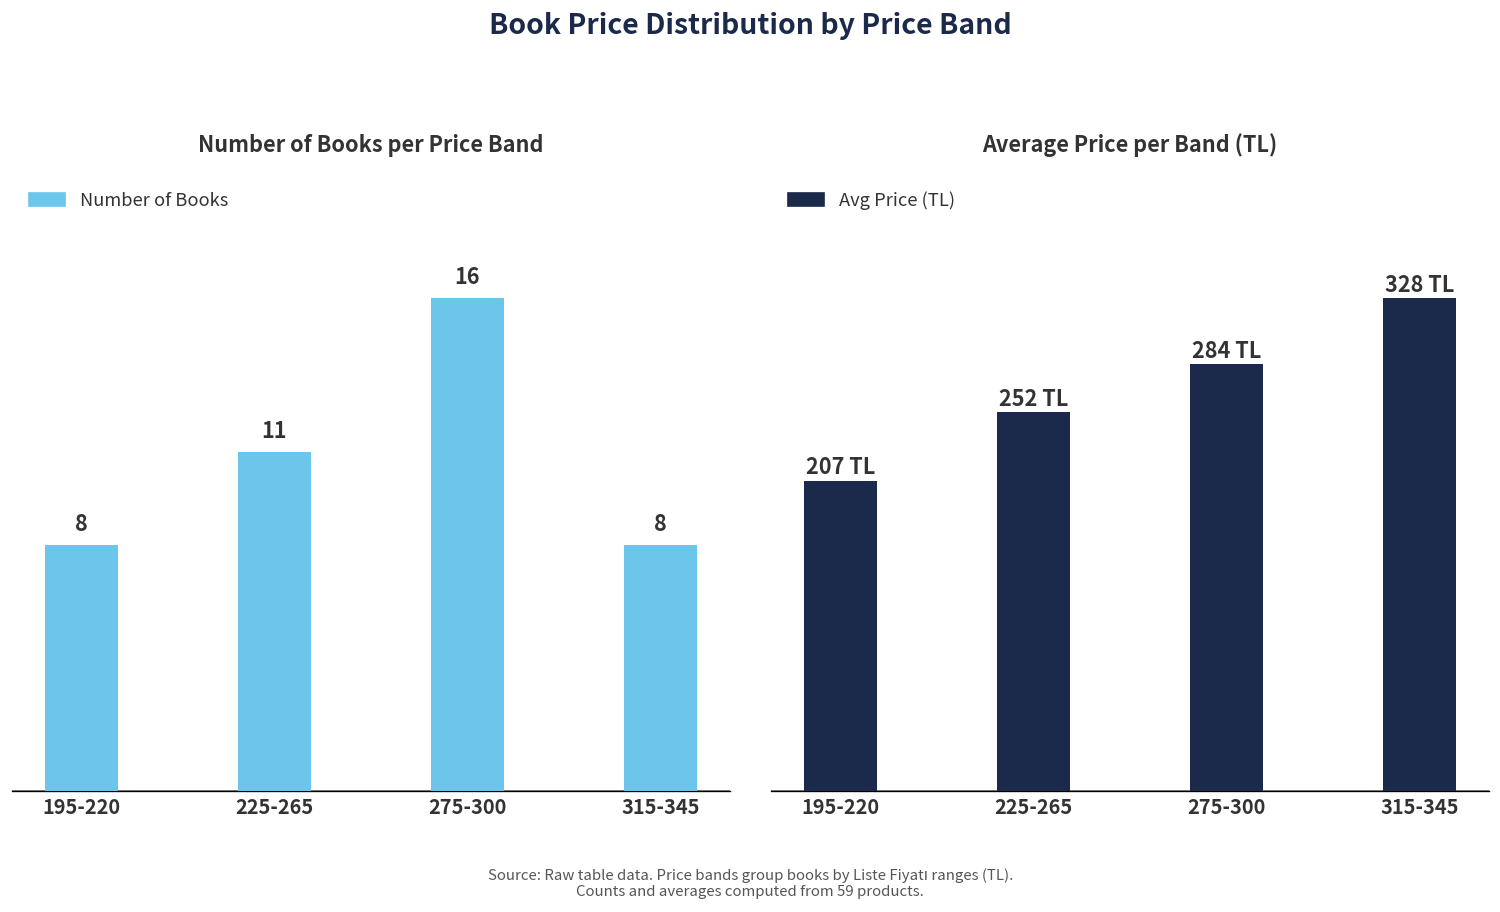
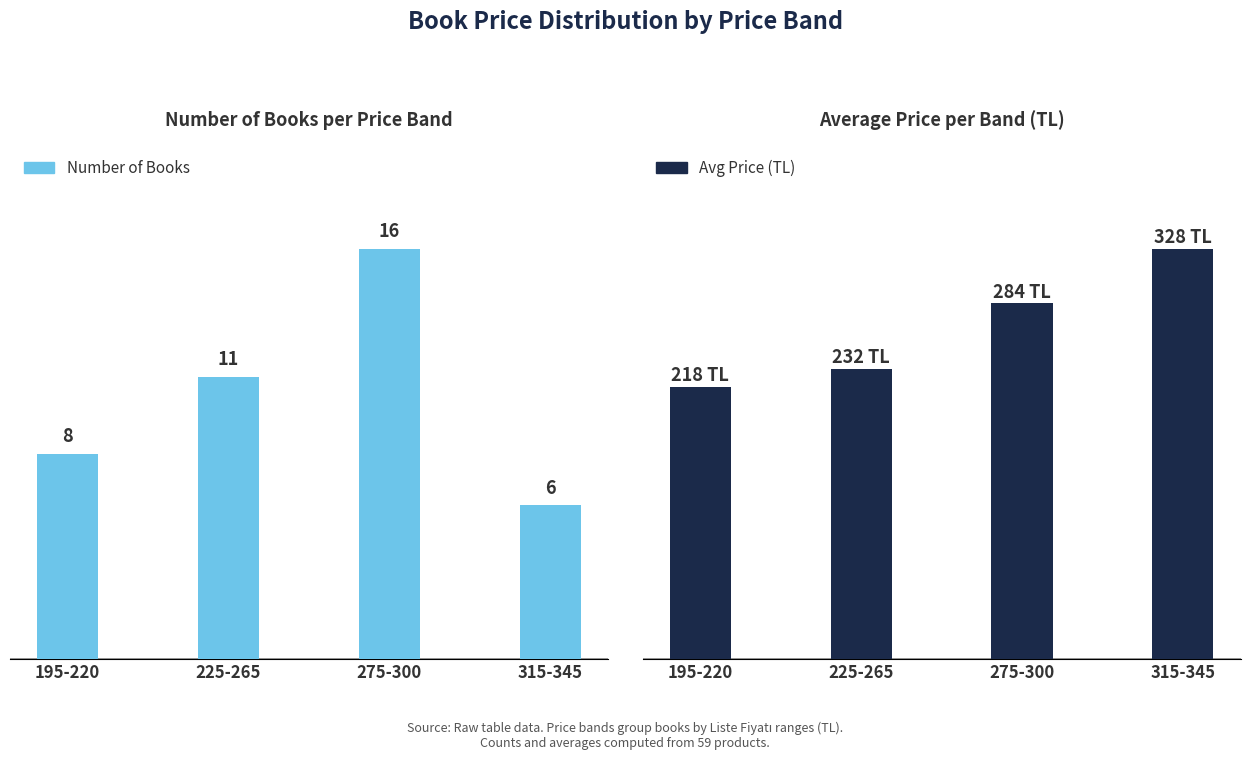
Number of Books per Price Band, 315-345: 8 -> 6
Average Price per Band (TL), 195-220: 207 -> 218
Average Price per Band (TL), 225-265: 252 -> 232
